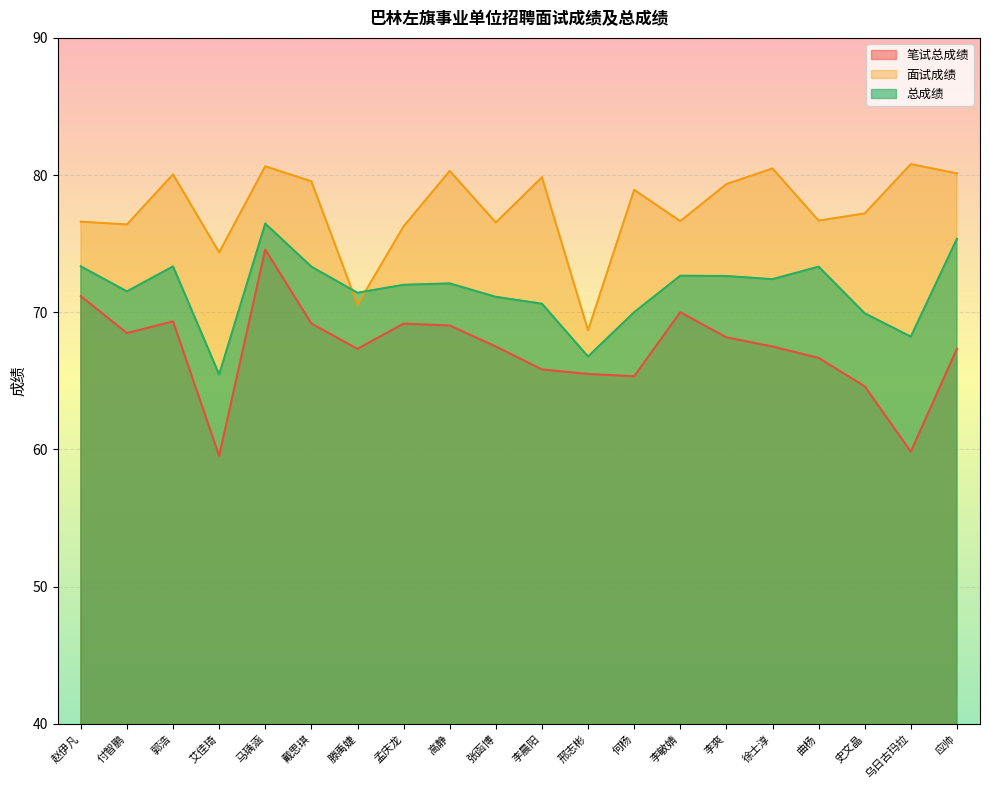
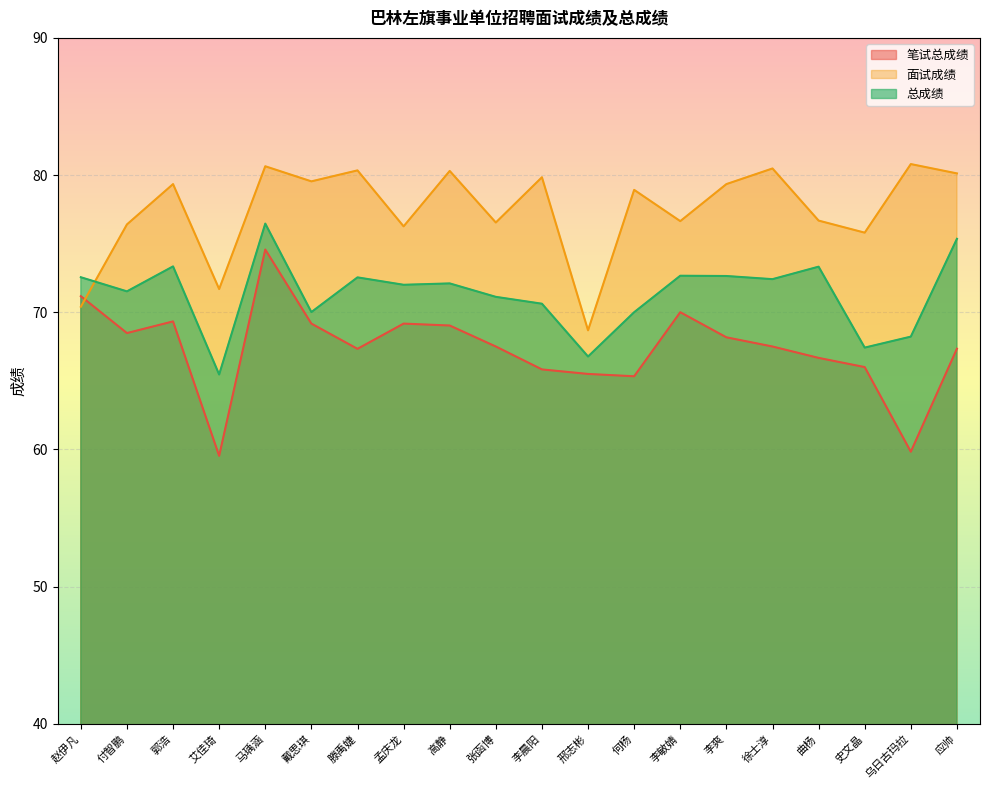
面试成绩, 赵伊凡: 76.6 -> 70.4
总成绩, 赵伊凡: 73.3 -> 72.6
面试成绩, 郭浩: 80.1 -> 79.3
面试成绩, 艾佳琦: 74.4 -> 71.7
总成绩, 戴思琪: 73.3 -> 70.0
面试成绩, 滕禹婕: 70.6 -> 80.3
总成绩, 滕禹婕: 71.4 -> 72.5
笔试总成绩, 史文晶: 64.6 -> 66.0
面试成绩, 史文晶: 77.2 -> 75.8
总成绩, 史文晶: 69.9 -> 67.4
